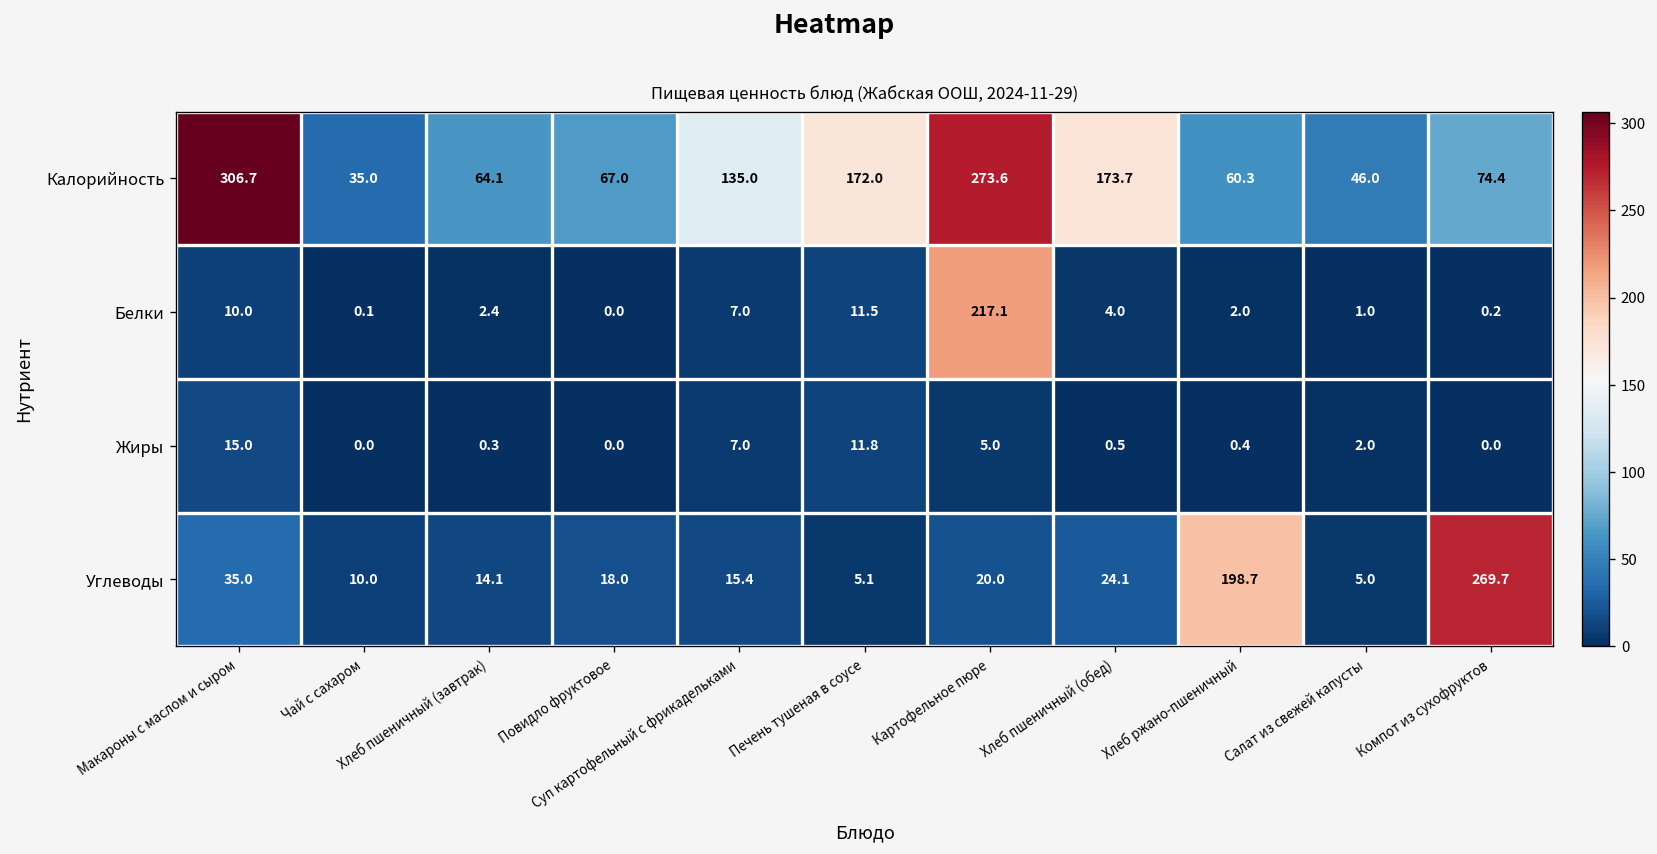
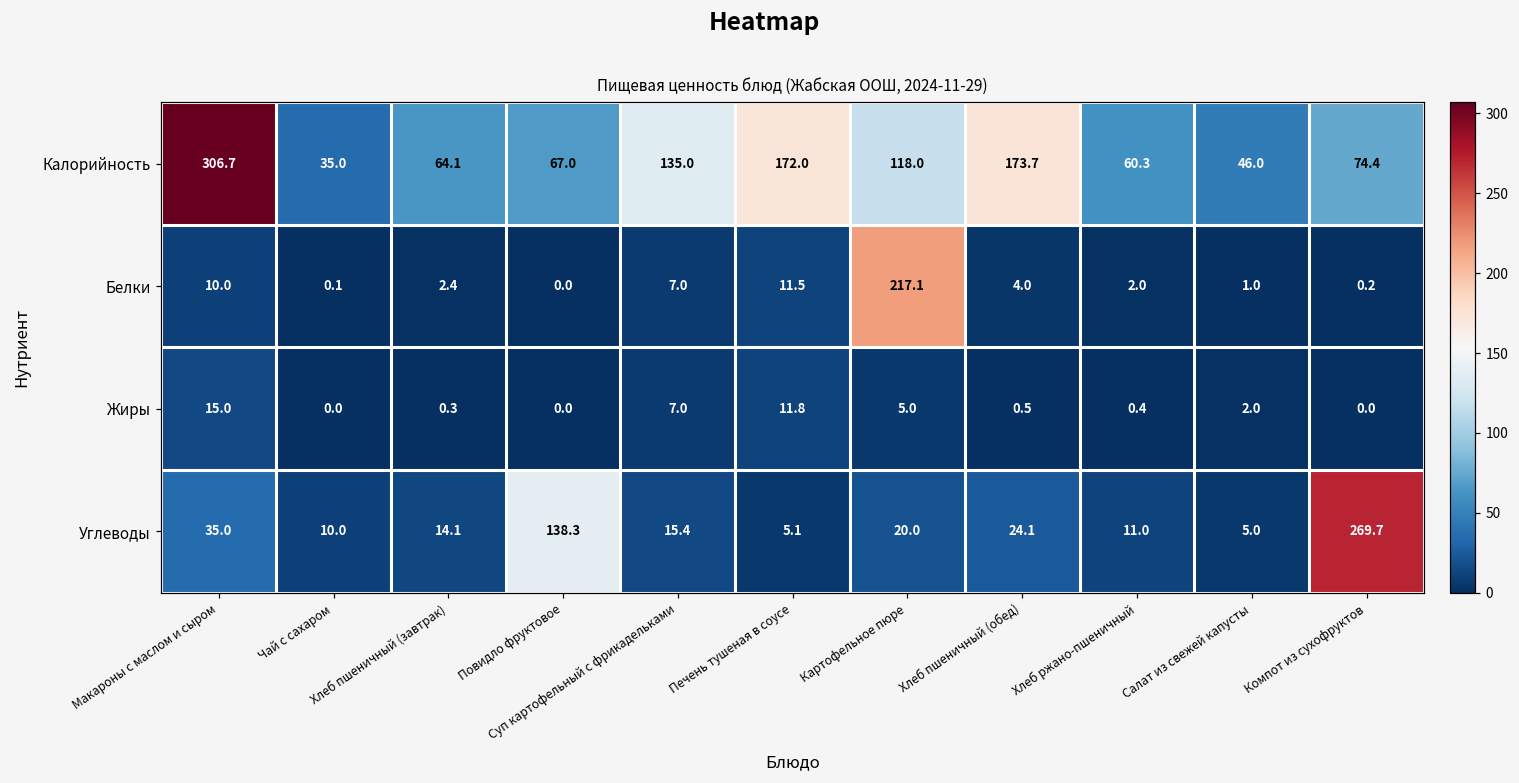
Калорийность, Картофельное пюре: 273.6 -> 118.0
Углеводы, Повидло фруктовое: 18.0 -> 138.3
Углеводы, Хлеб ржано-пшеничный: 198.7 -> 11.0
